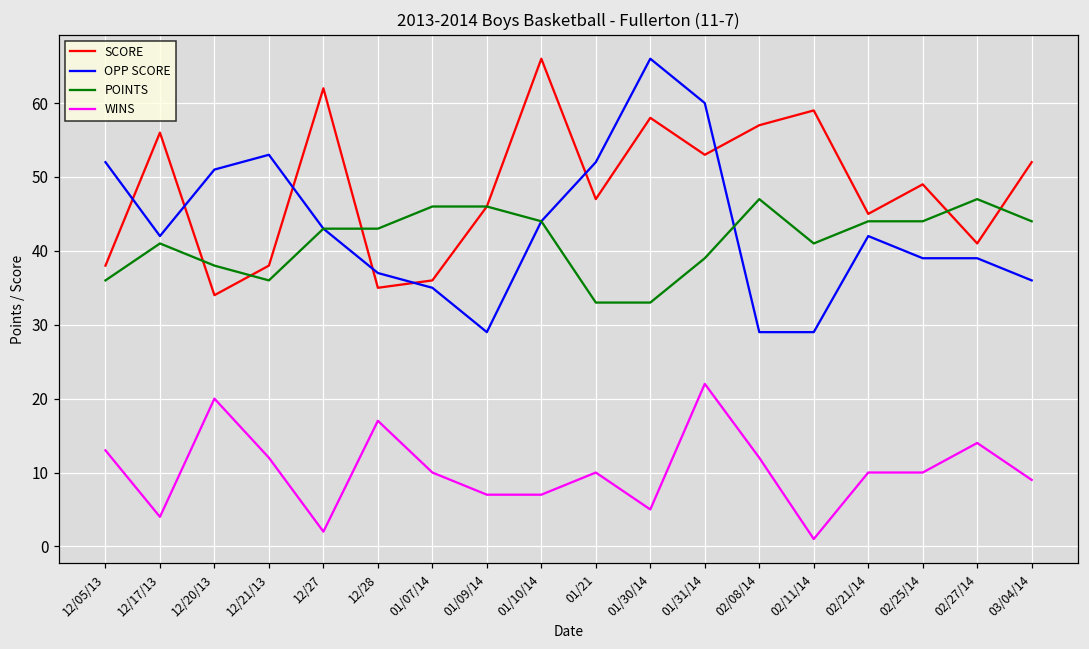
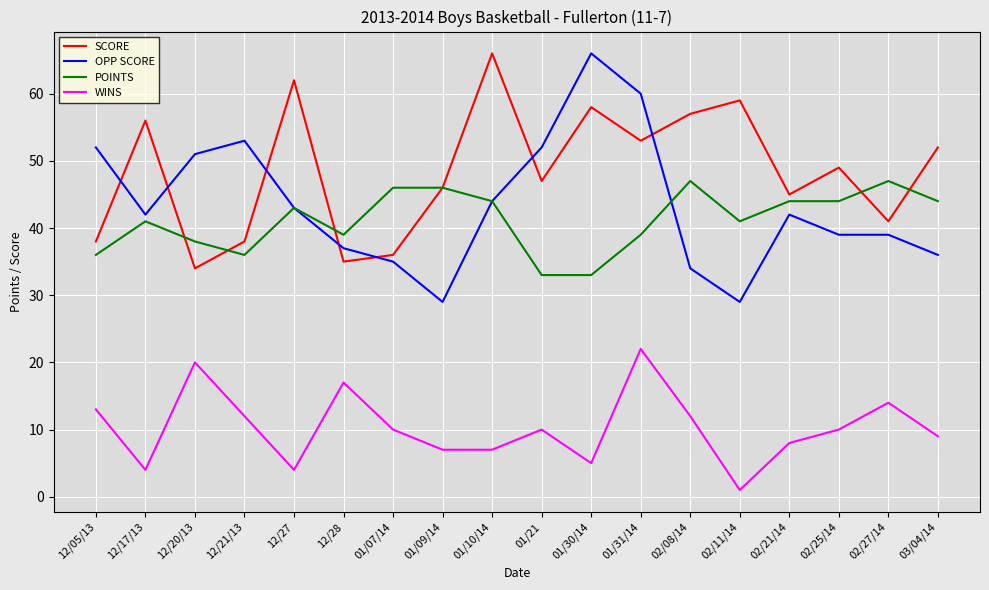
WINS, 12/27: 2 -> 4
POINTS, 12/28: 43 -> 39
OPP SCORE, 02/08/14: 29 -> 34
WINS, 02/21/14: 10 -> 8
